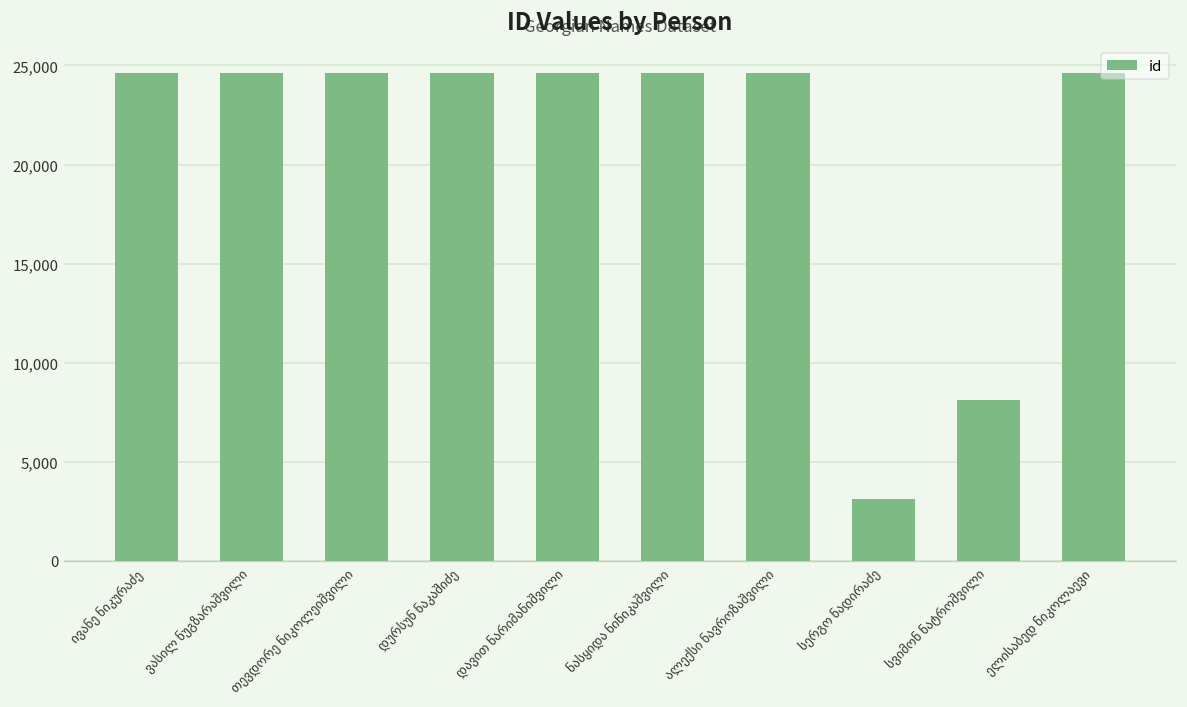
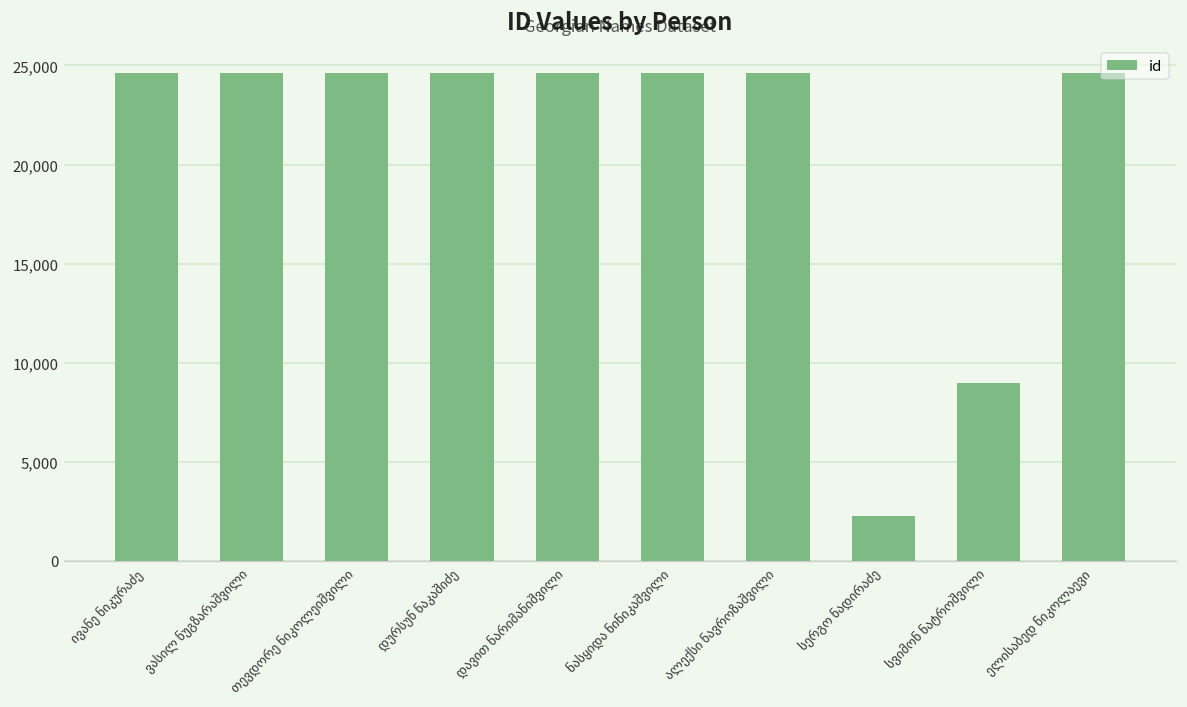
სერგო ნადირაძე: 3,100 -> 2,300
სვიმონ ნატროშვილი: 8,100 -> 9,000
